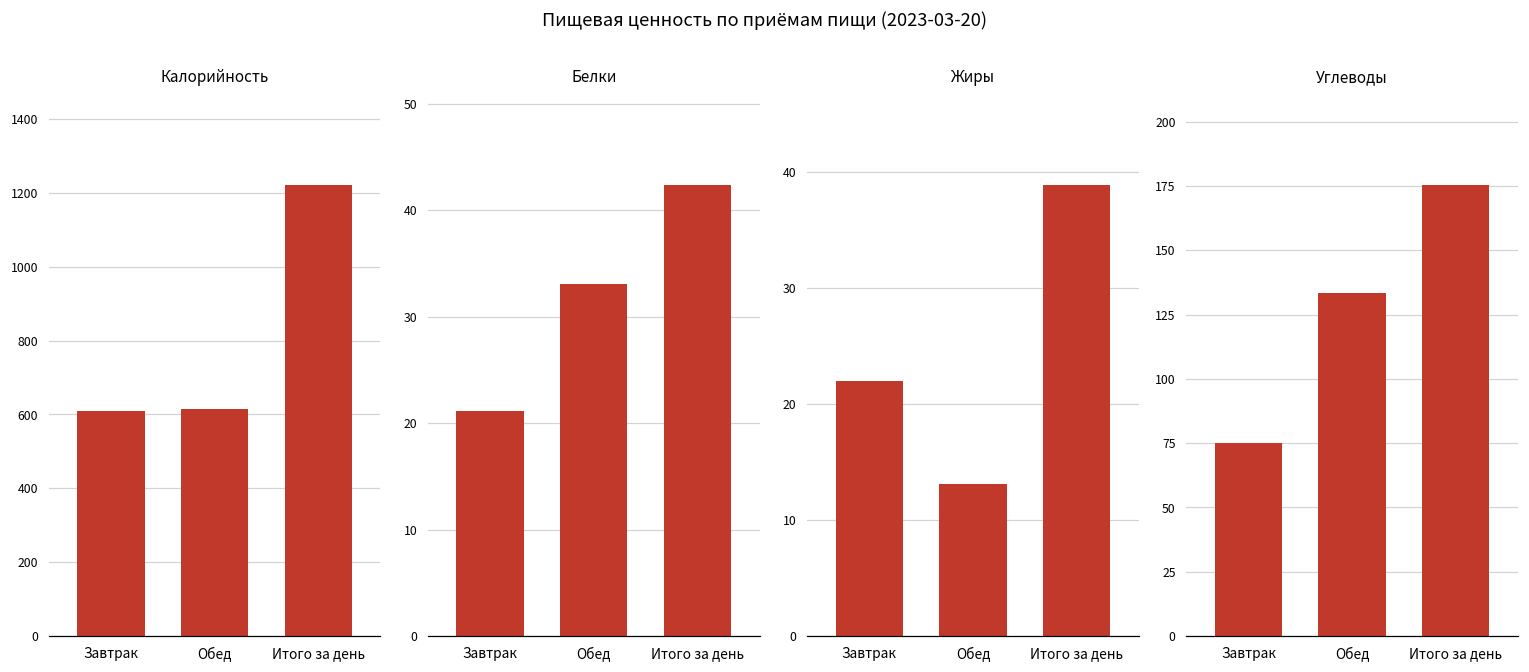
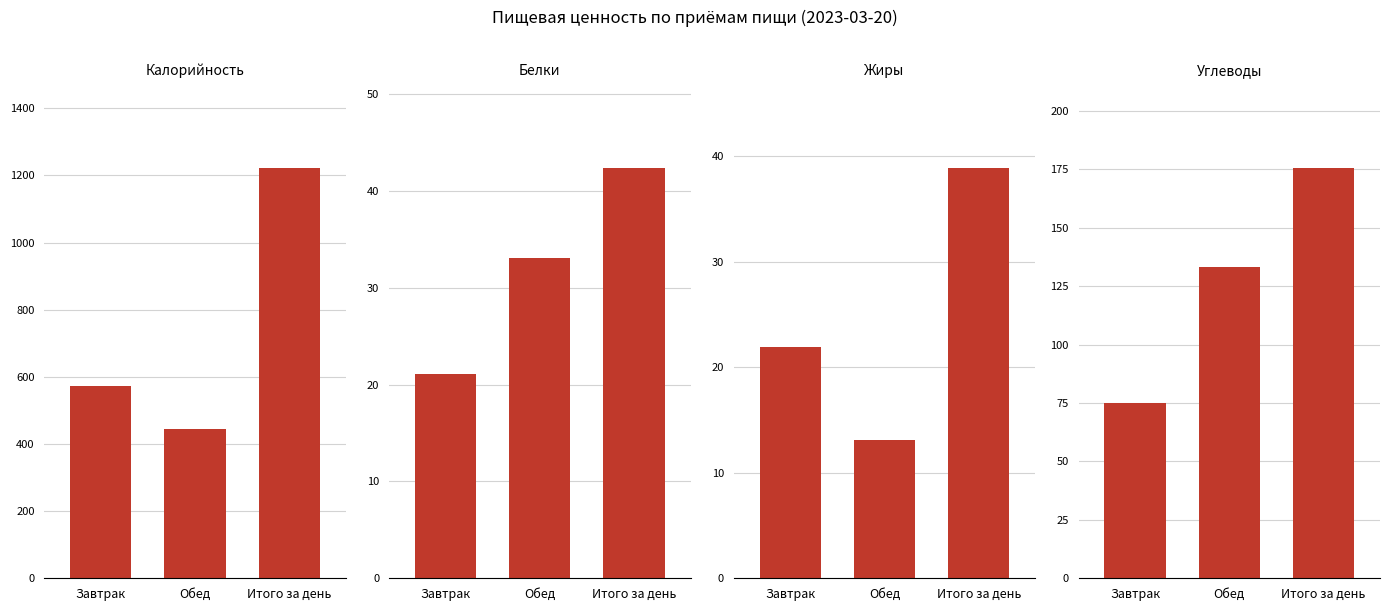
Калорийность, Завтрак: 610 -> 570
Калорийность, Обед: 610 -> 450
